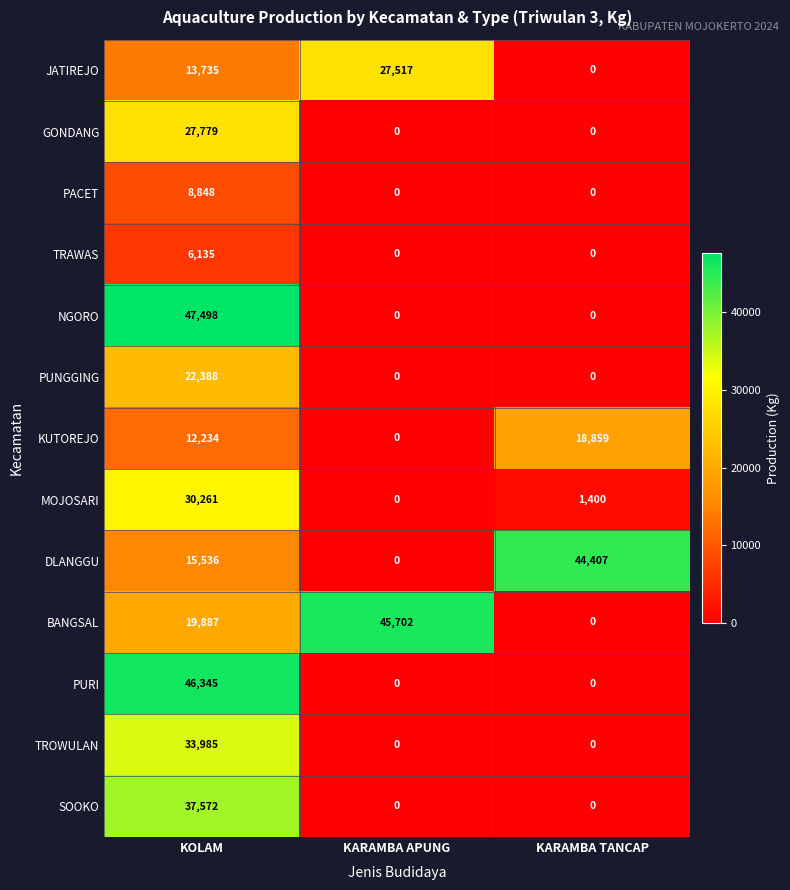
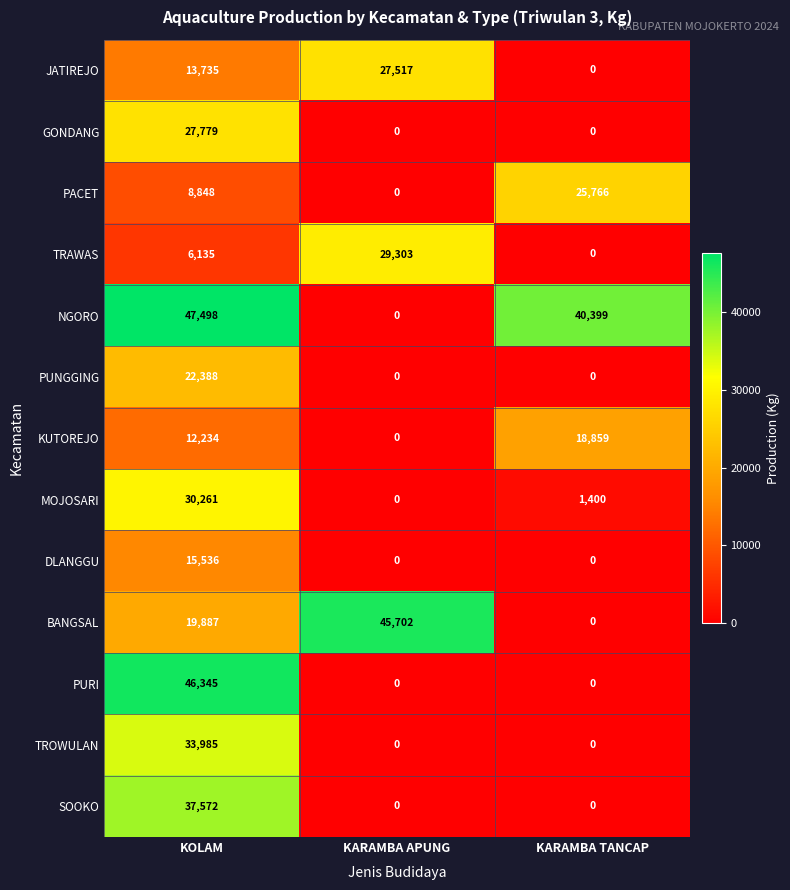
PACET, KARAMBA TANCAP: 0 -> 25,766
TRAWAS, KARAMBA APUNG: 0 -> 29,303
NGORO, KARAMBA TANCAP: 0 -> 40,399
DLANGGU, KARAMBA TANCAP: 44,407 -> 0
